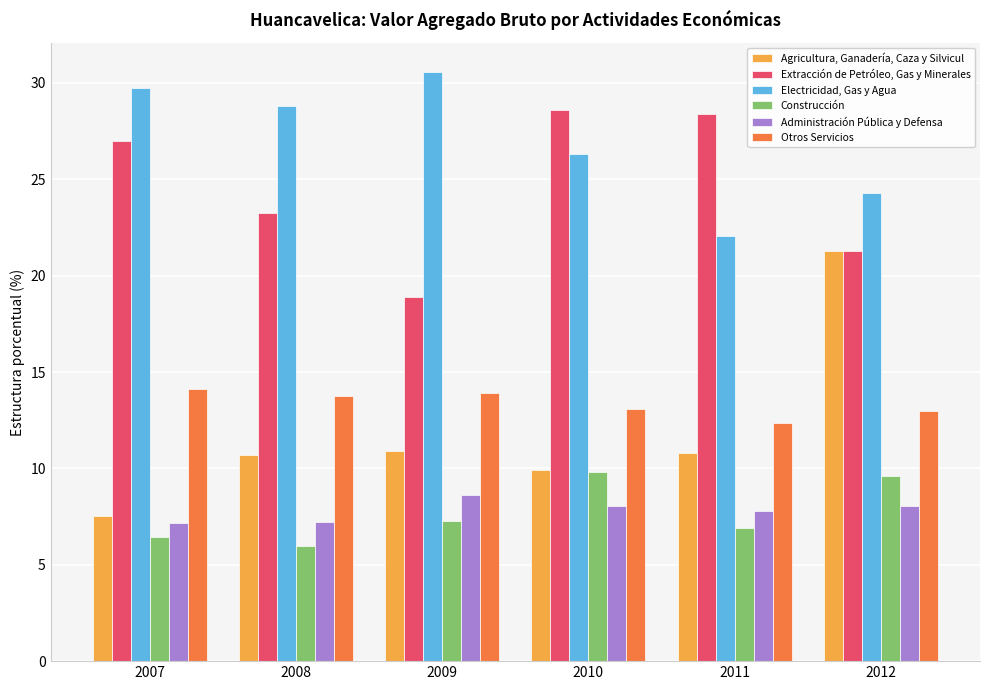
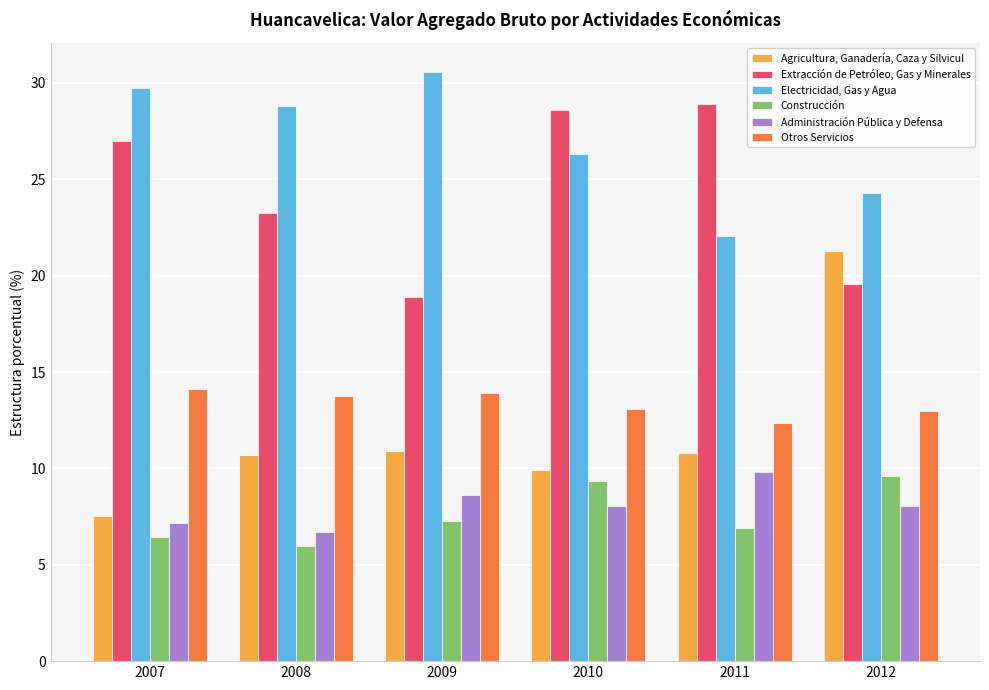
Administración Pública y Defensa, 2008: 7.2 -> 6.7
Construcción, 2010: 9.8 -> 9.4
Extracción de Petróleo, Gas y Minerales, 2011: 28.4 -> 28.9
Administración Pública y Defensa, 2011: 7.8 -> 9.8
Extracción de Petróleo, Gas y Minerales, 2012: 21.3 -> 19.6
